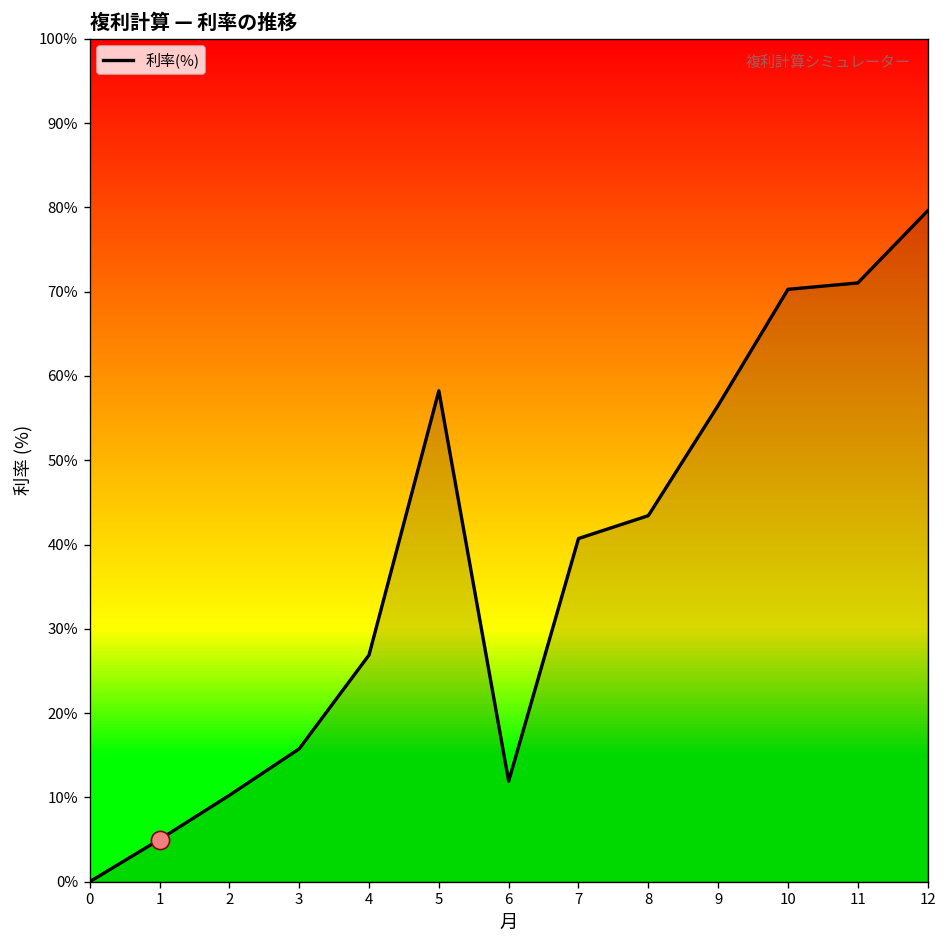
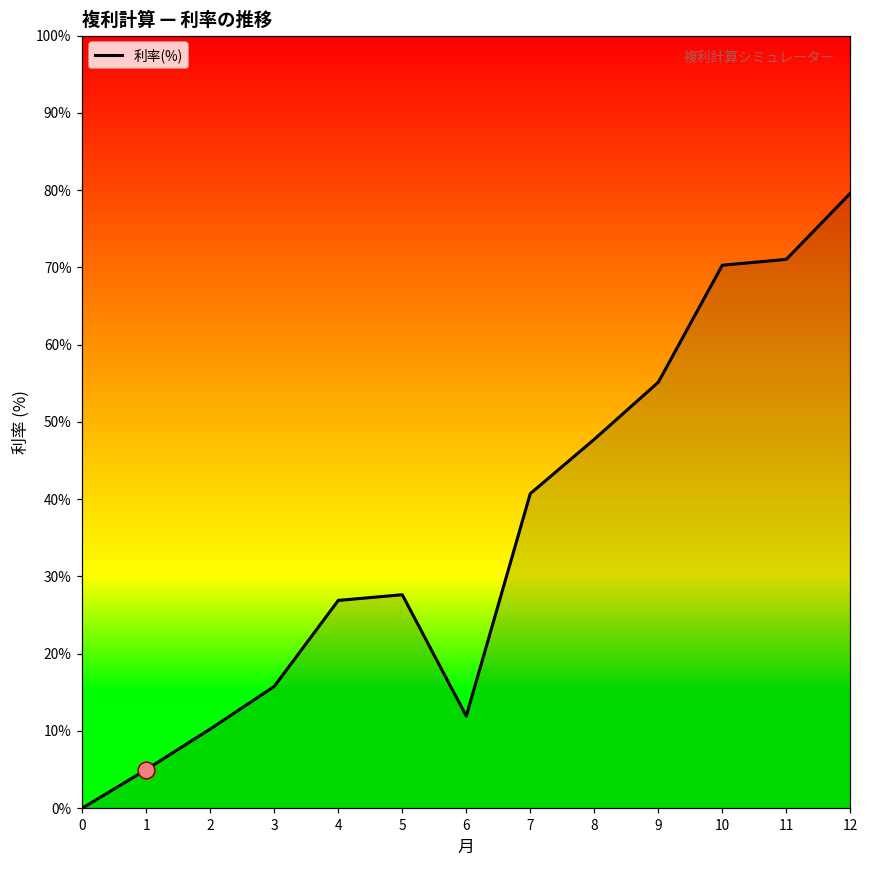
利率(%), 5: 58% -> 28%
利率(%), 8: 43% -> 48%
利率(%), 9: 56% -> 55%
